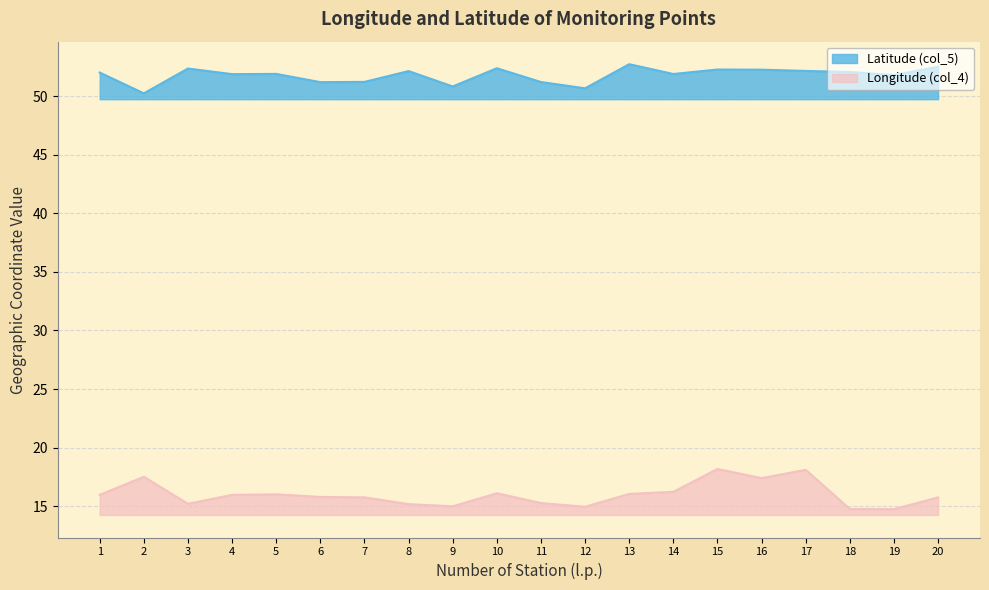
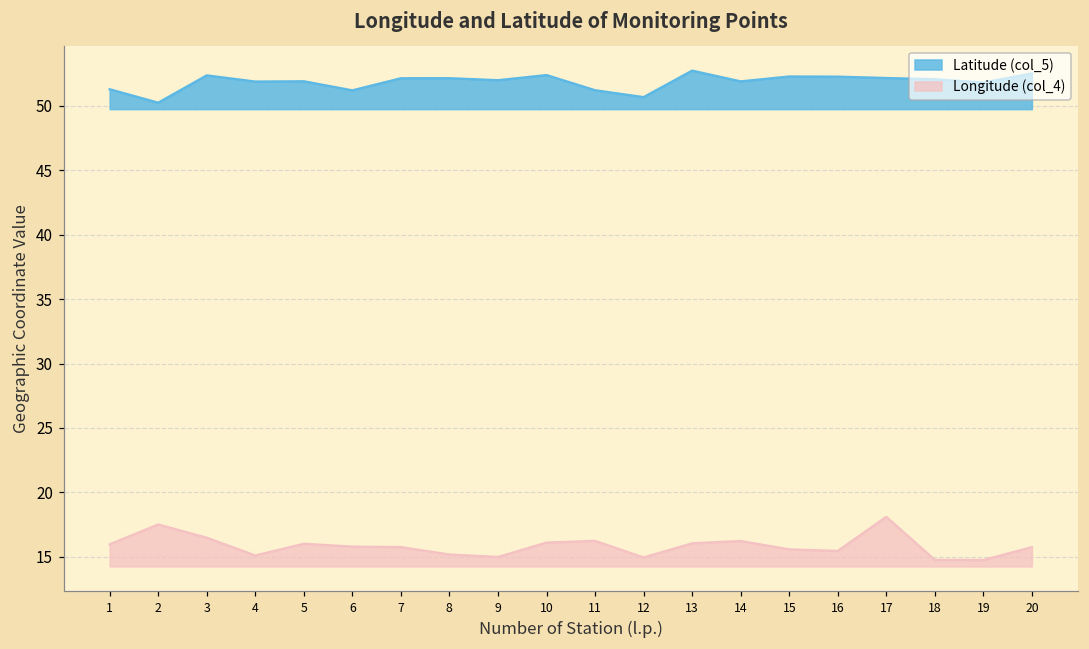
Latitude (col_5), 1: 52.0 -> 51.3
Longitude (col_4), 3: 15.2 -> 16.5
Longitude (col_4), 4: 16.0 -> 15.1
Latitude (col_5), 7: 51.2 -> 52.1
Latitude (col_5), 9: 50.8 -> 52.0
Longitude (col_4), 11: 15.3 -> 16.2
Longitude (col_4), 15: 18.2 -> 15.6
Longitude (col_4), 16: 17.4 -> 15.5
